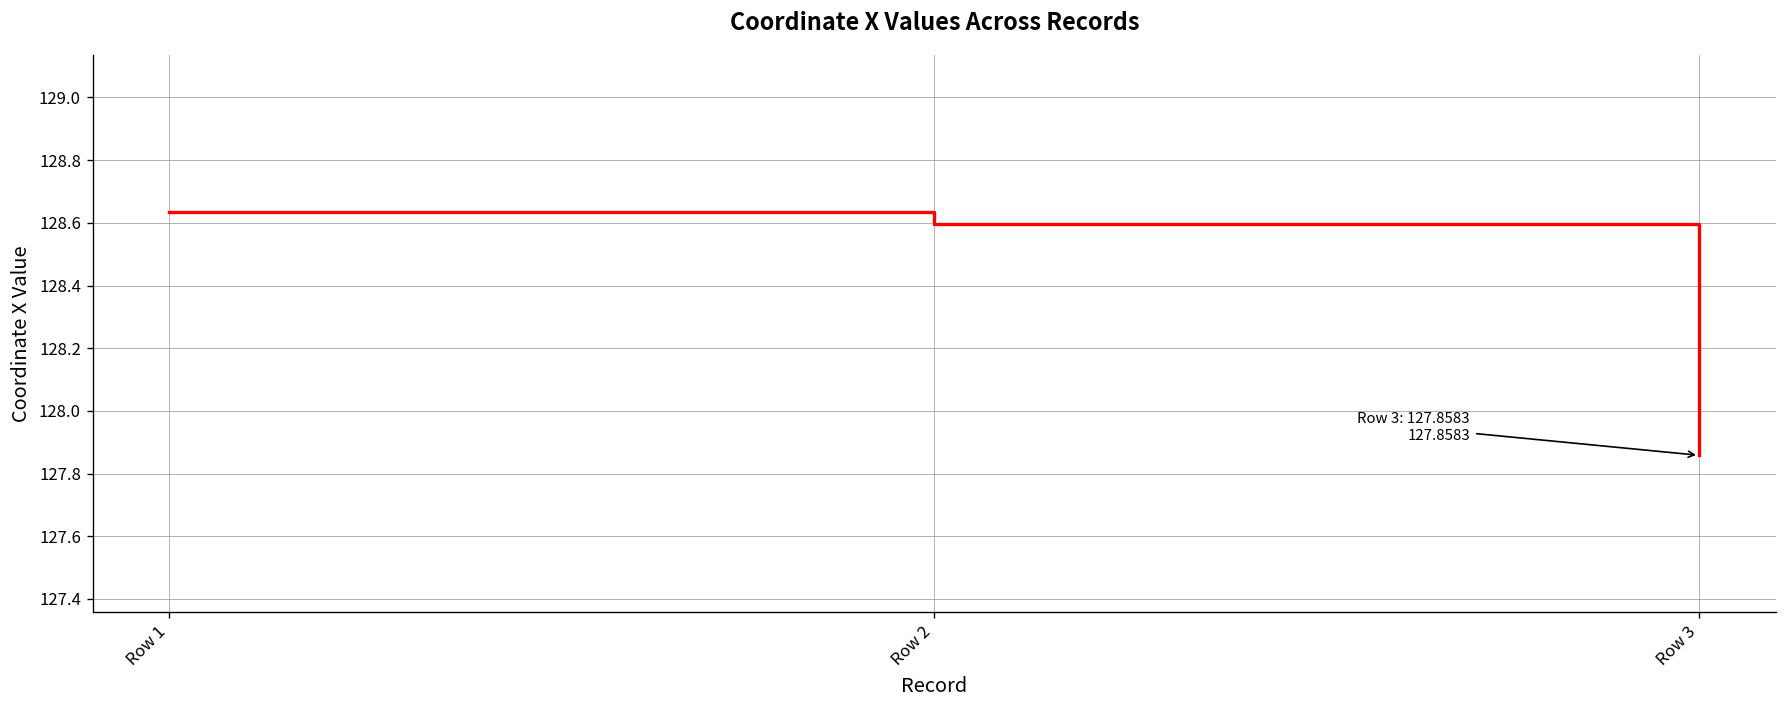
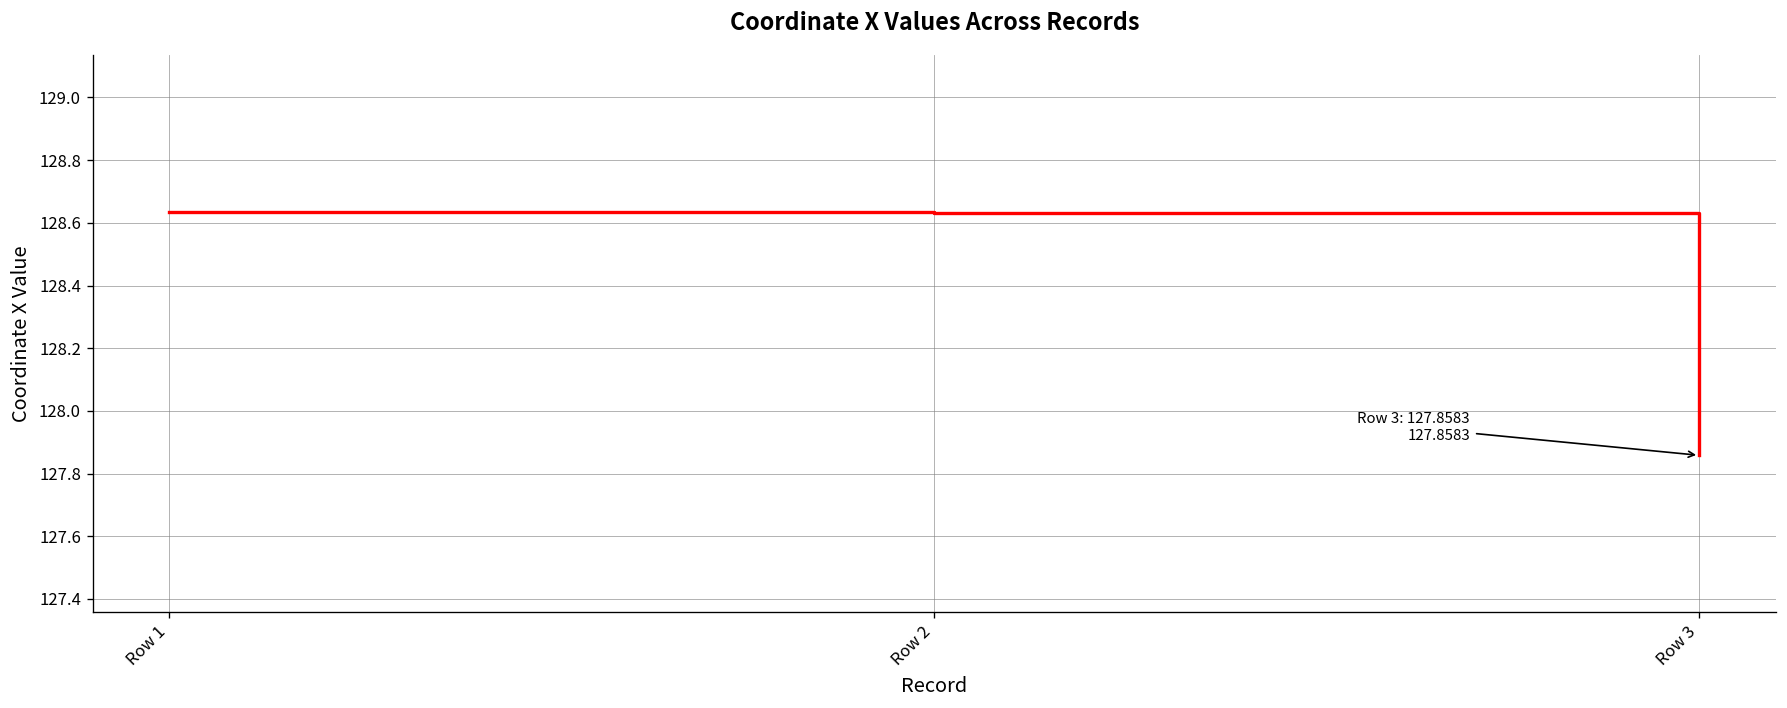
Row 2: 128.60 -> 128.63
